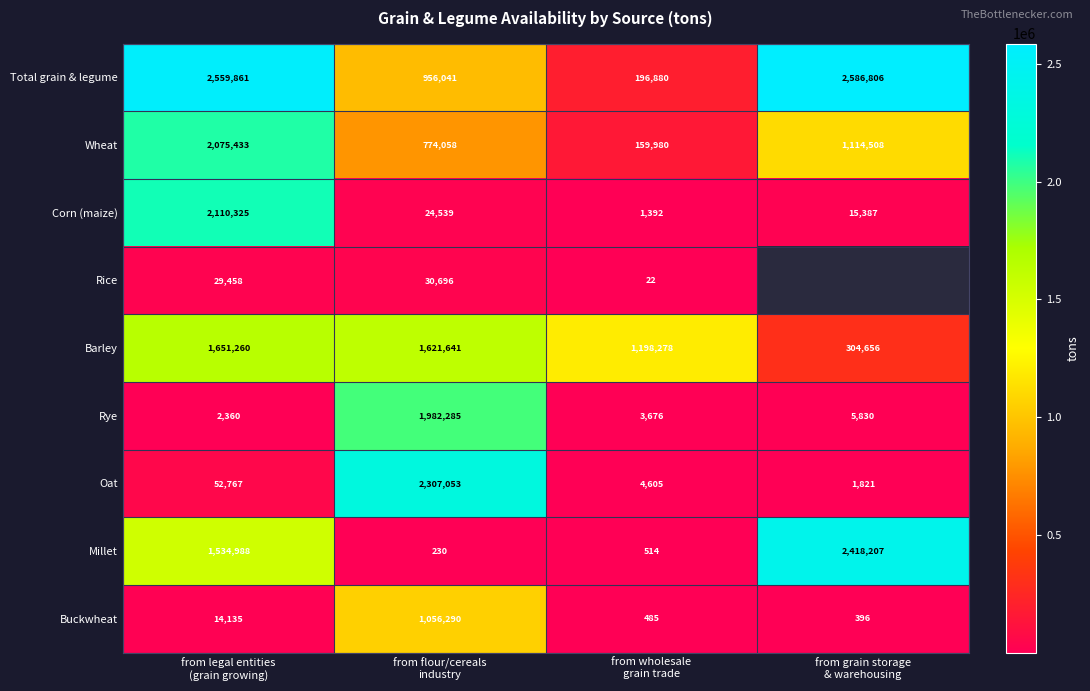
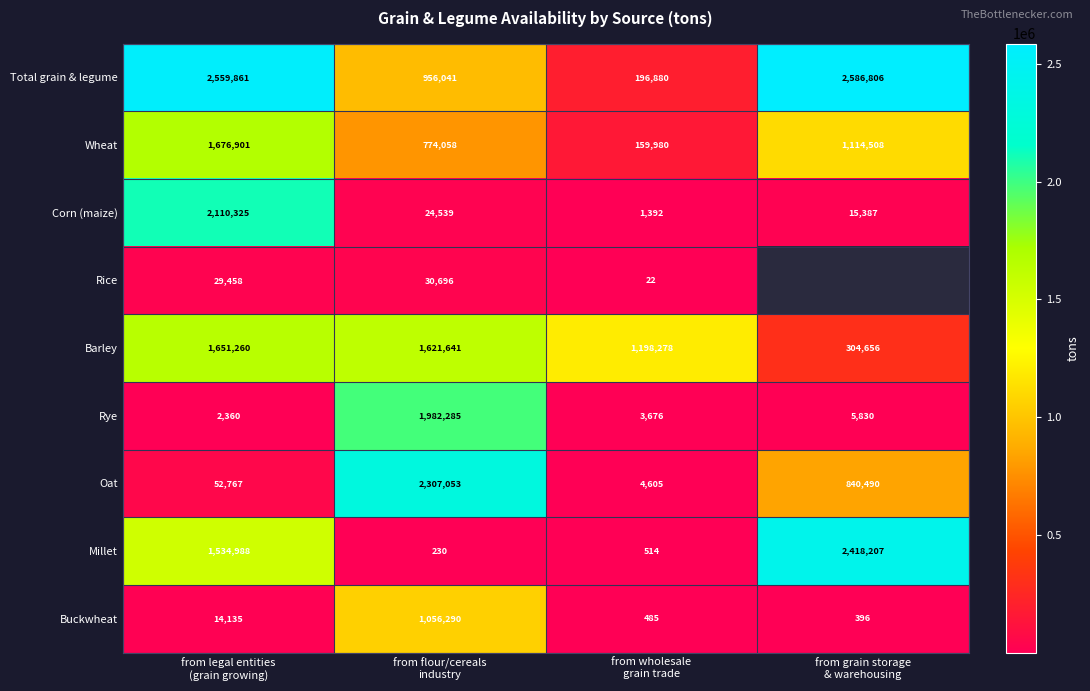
Wheat, from legal entities (grain growing): 2,075,433 -> 1,676,901
Oat, from grain storage & warehousing: 1,821 -> 840,490
